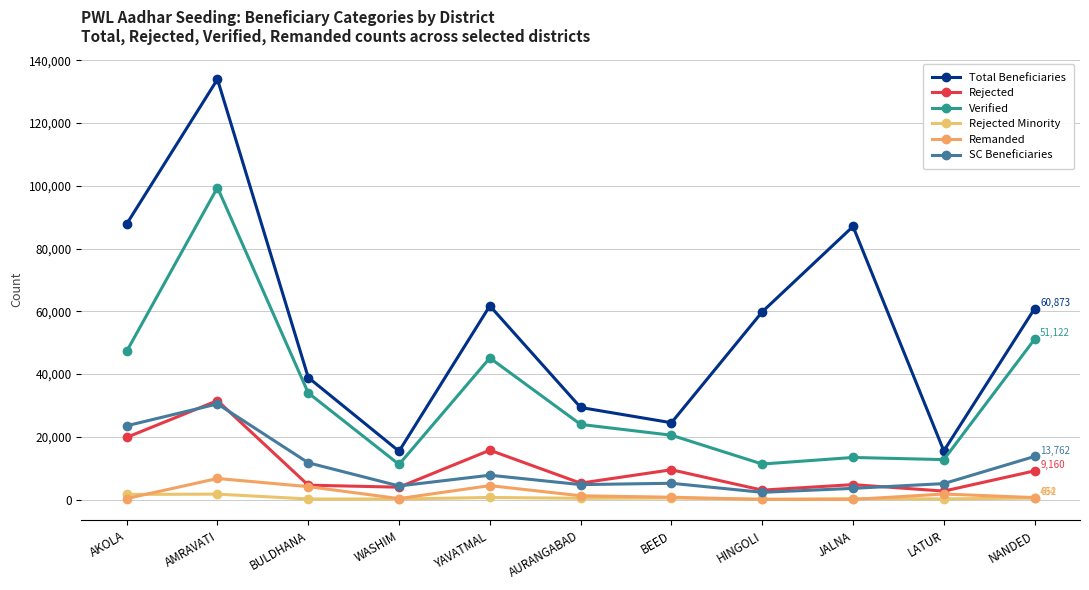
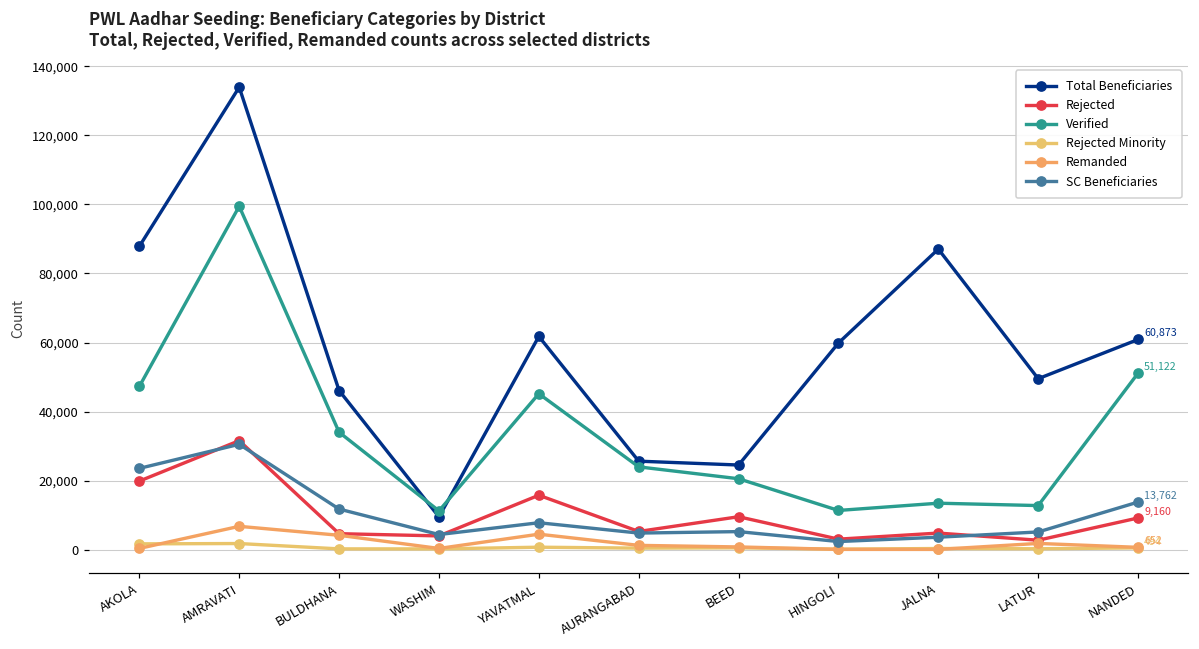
Total Beneficiaries, BULDHANA: 39,000 -> 46,000
Total Beneficiaries, WASHIM: 15,000 -> 9,000
Total Beneficiaries, AURANGABAD: 29,000 -> 26,000
Total Beneficiaries, LATUR: 16,000 -> 50,000
